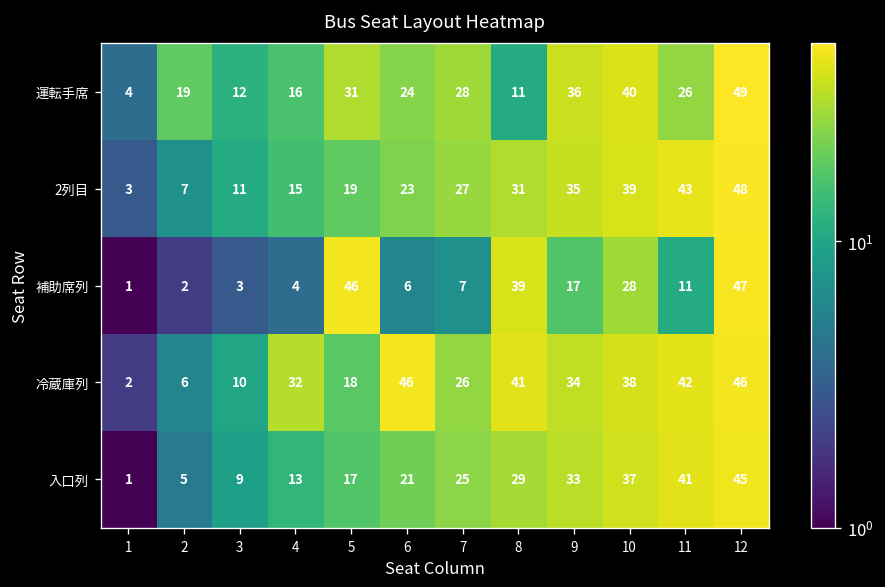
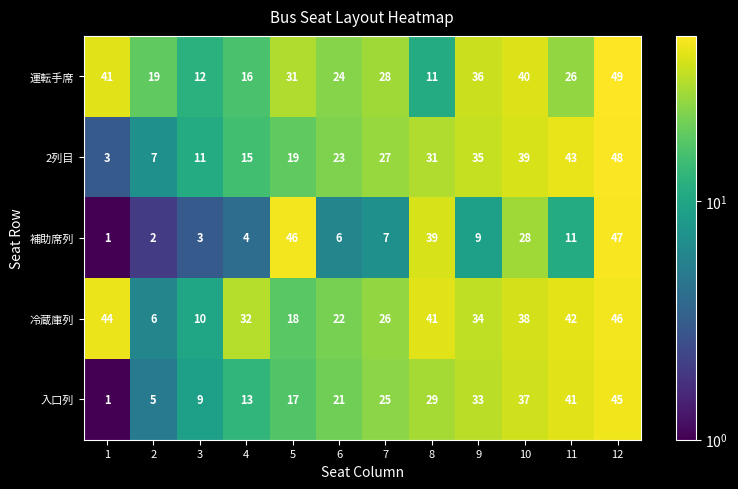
運転手席, 1: 4 -> 41
補助席列, 9: 17 -> 9
冷蔵庫列, 1: 2 -> 44
冷蔵庫列, 6: 46 -> 22
